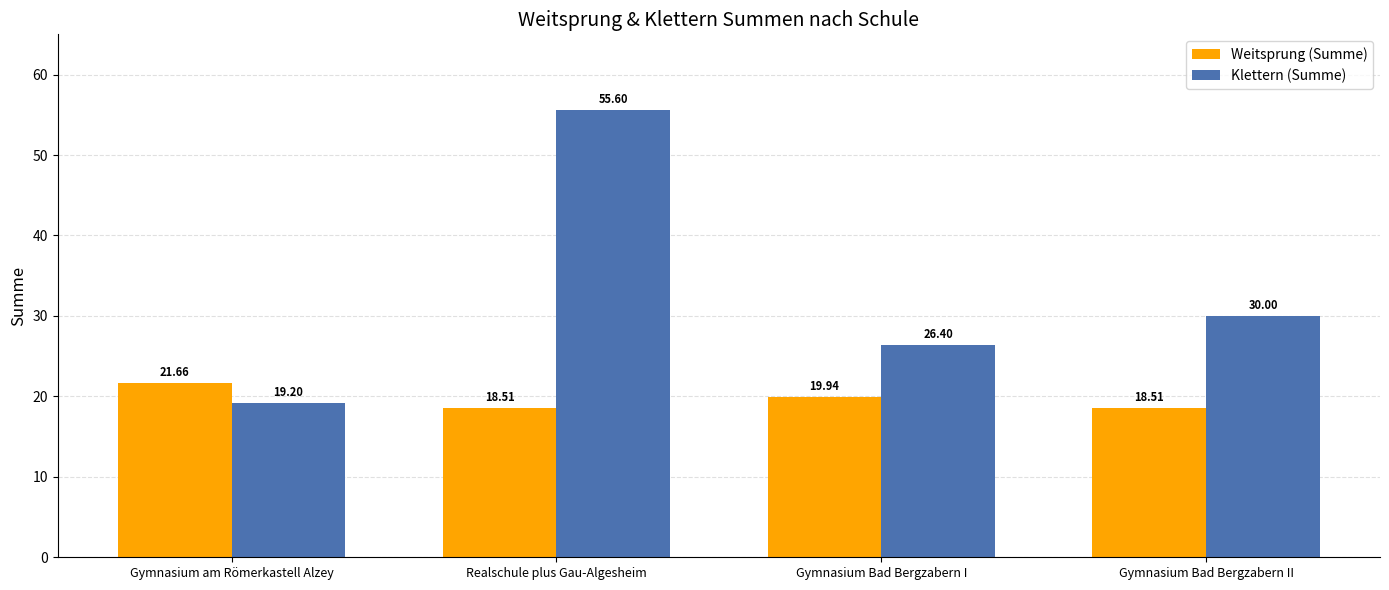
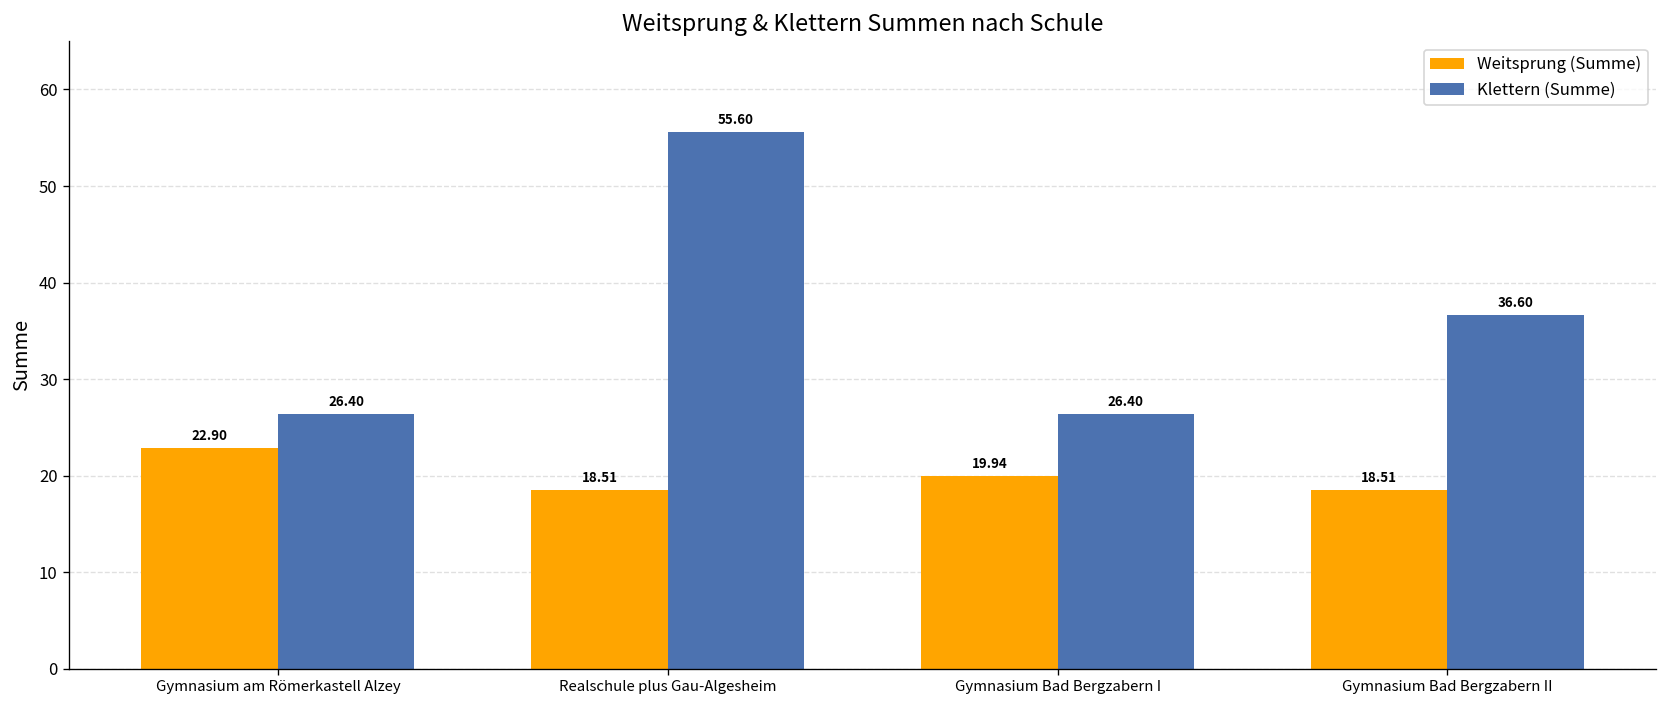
Weitsprung (Summe), Gymnasium am Römerkastell Alzey: 21.66 -> 22.90
Klettern (Summe), Gymnasium am Römerkastell Alzey: 19.20 -> 26.40
Klettern (Summe), Gymnasium Bad Bergzabern II: 30.00 -> 36.60
